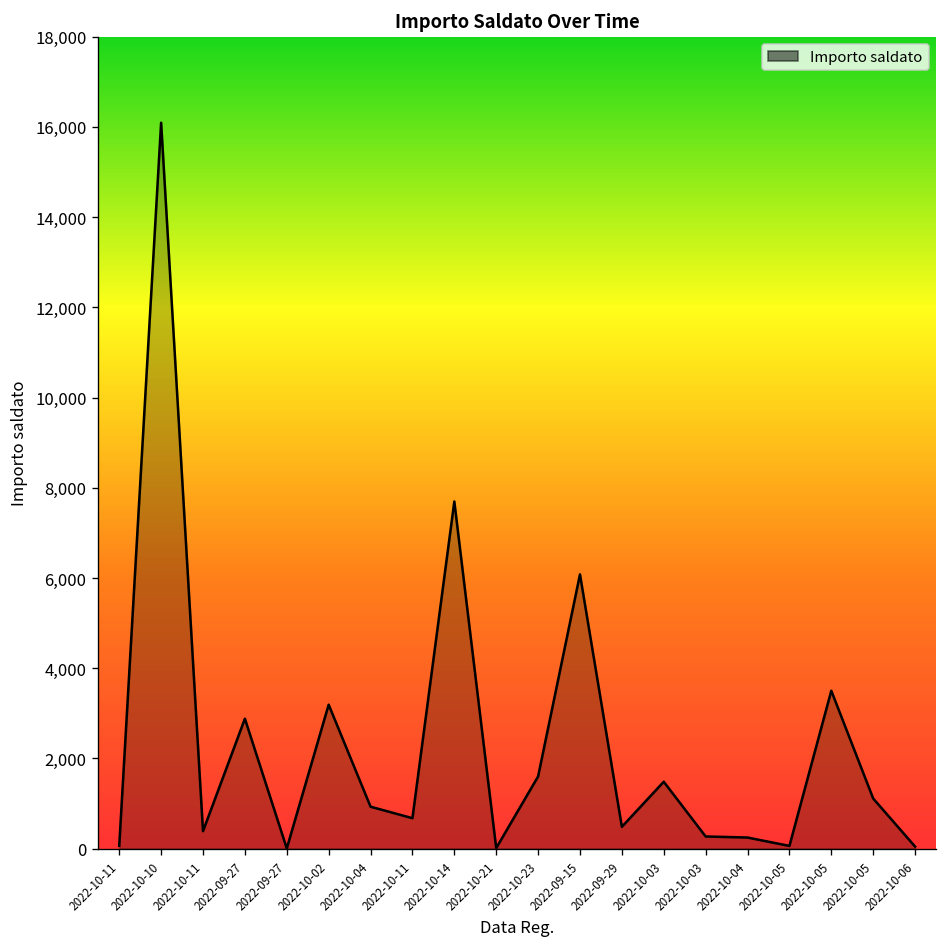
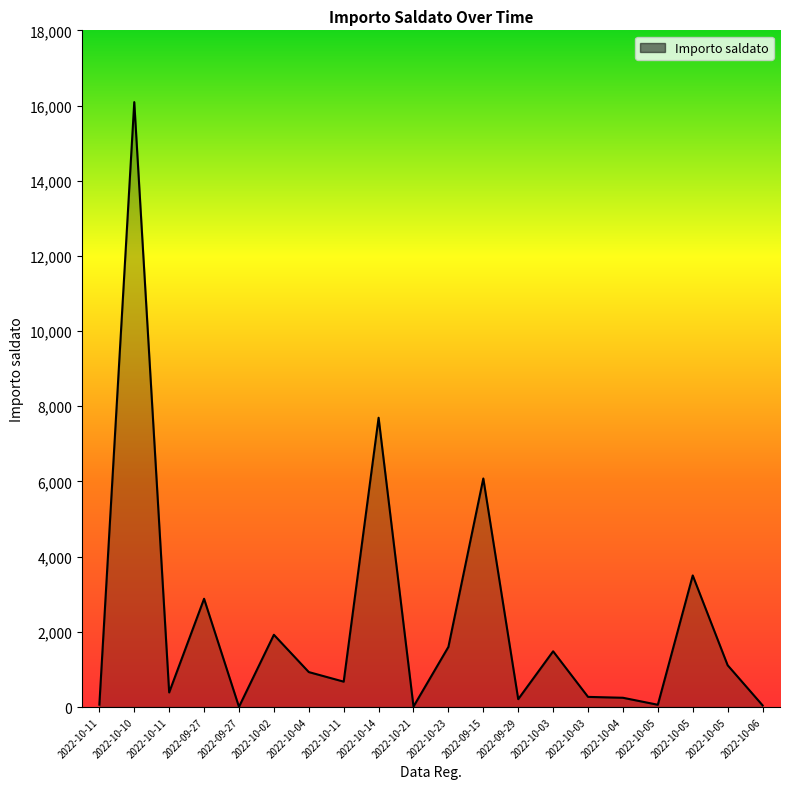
2022-10-02: 3,200 -> 1,900
2022-09-29: 500 -> 200
